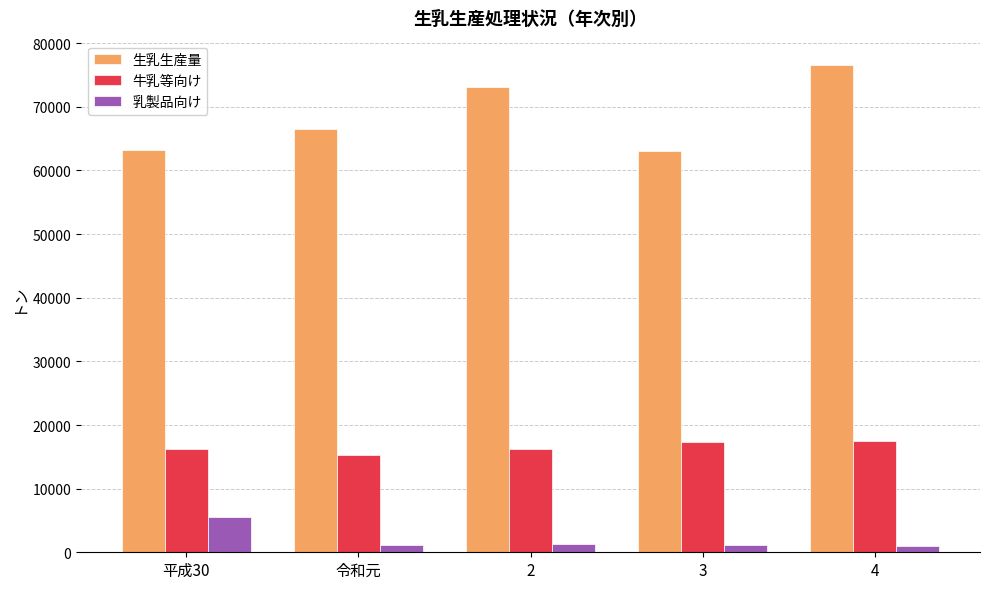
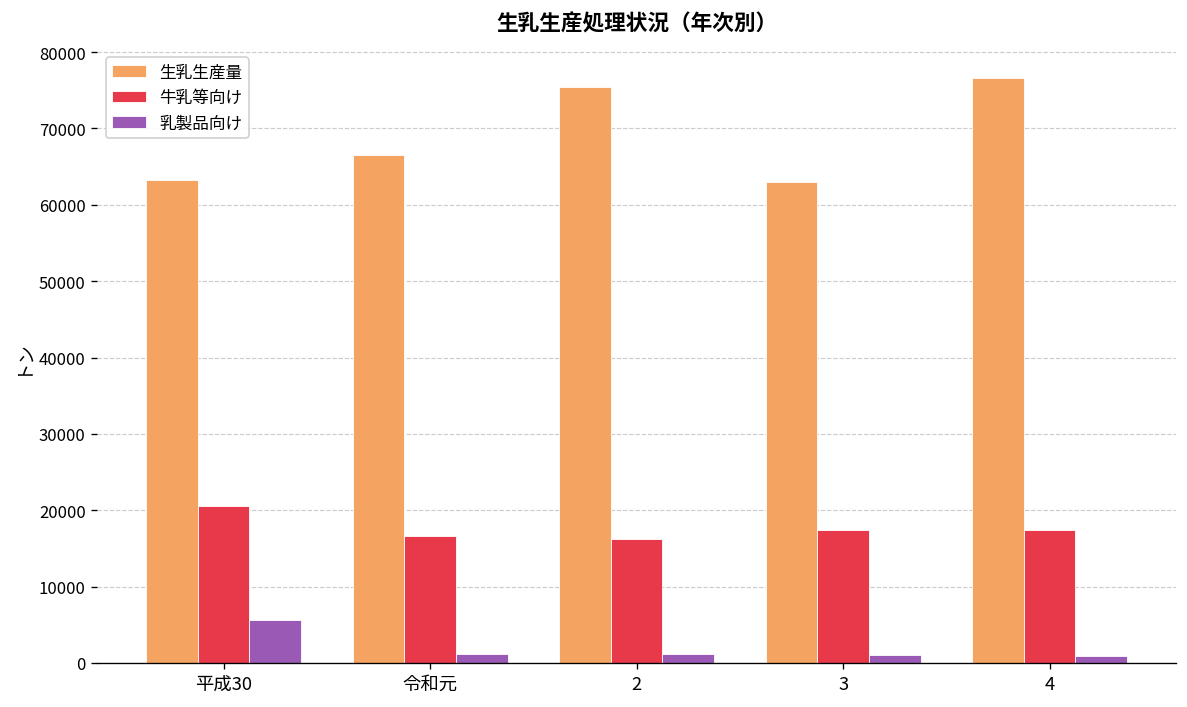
牛乳等向け, 平成30: 16000 -> 21000
牛乳等向け, 令和元: 15000 -> 17000
生乳生産量, 2: 73000 -> 75000
